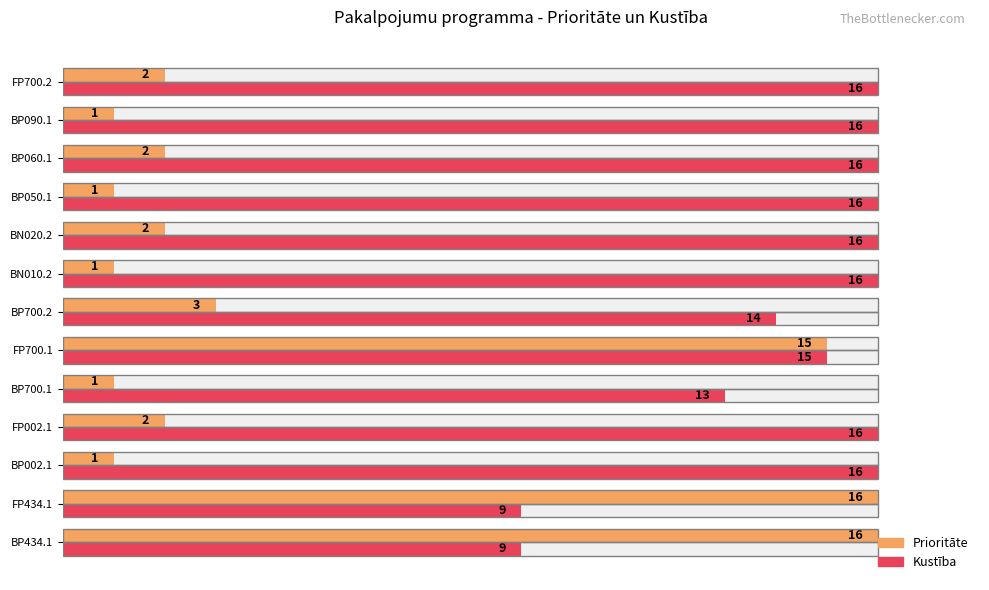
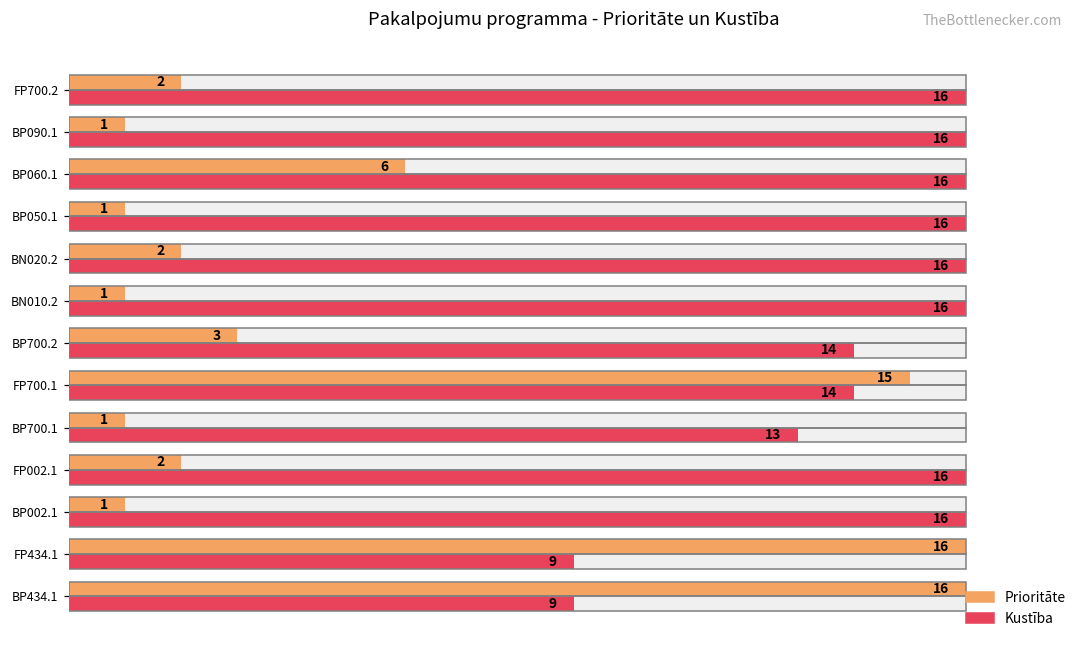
Prioritāte, BP060.1: 2 -> 6
Kustība, FP700.1: 15 -> 14
